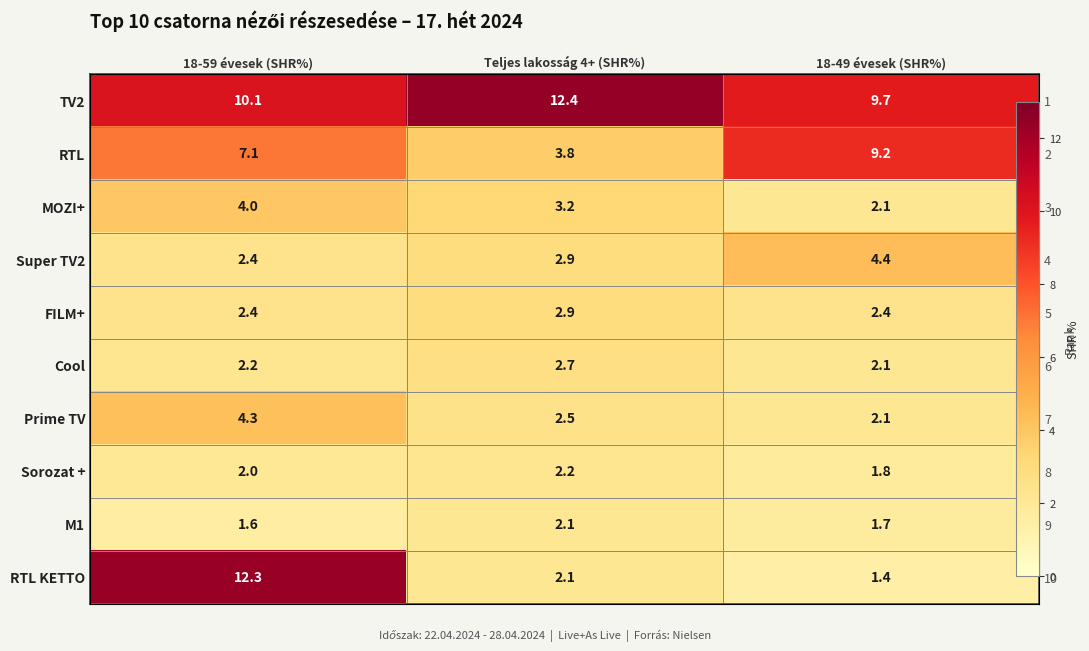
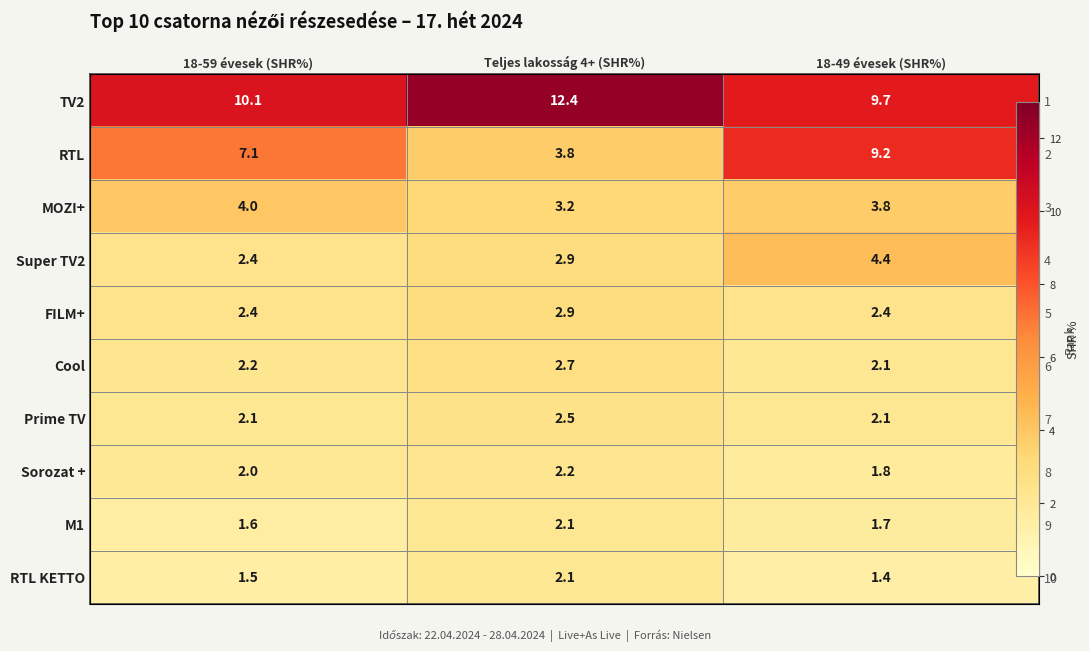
MOZI+, 18-49 évesek (SHR%): 2.1 -> 3.8
Prime TV, 18-59 évesek (SHR%): 4.3 -> 2.1
RTL KETTO, 18-59 évesek (SHR%): 12.3 -> 1.5
